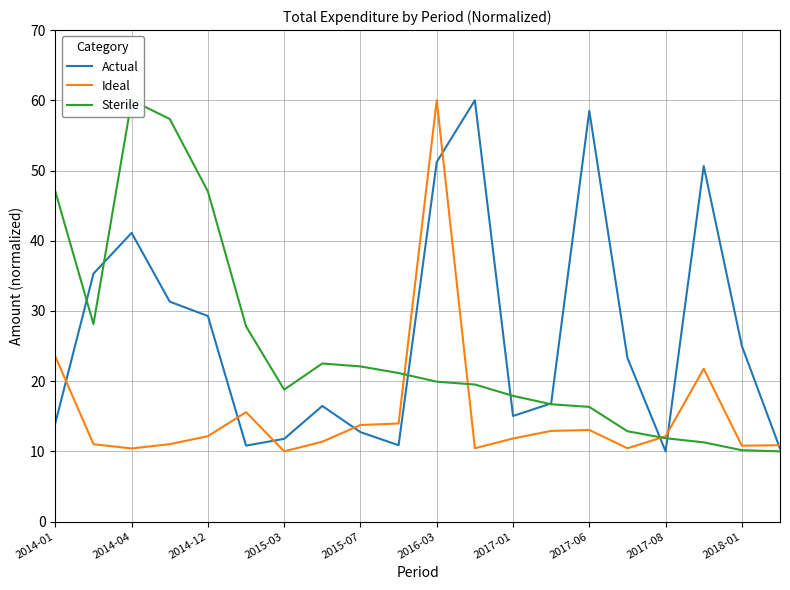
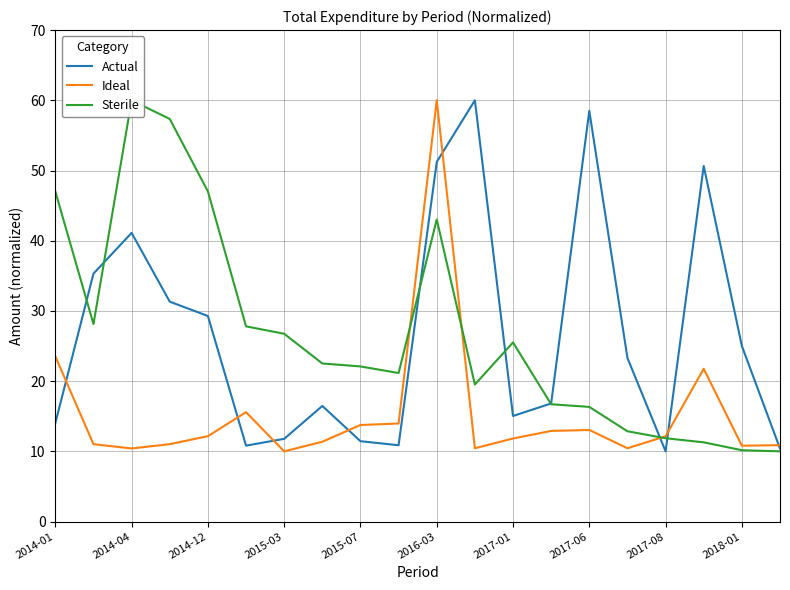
Sterile, 2015-03: 19 -> 27
Actual, 2015-07: 13 -> 11
Sterile, 2016-03: 20 -> 43
Sterile, 2017-01: 18 -> 26
